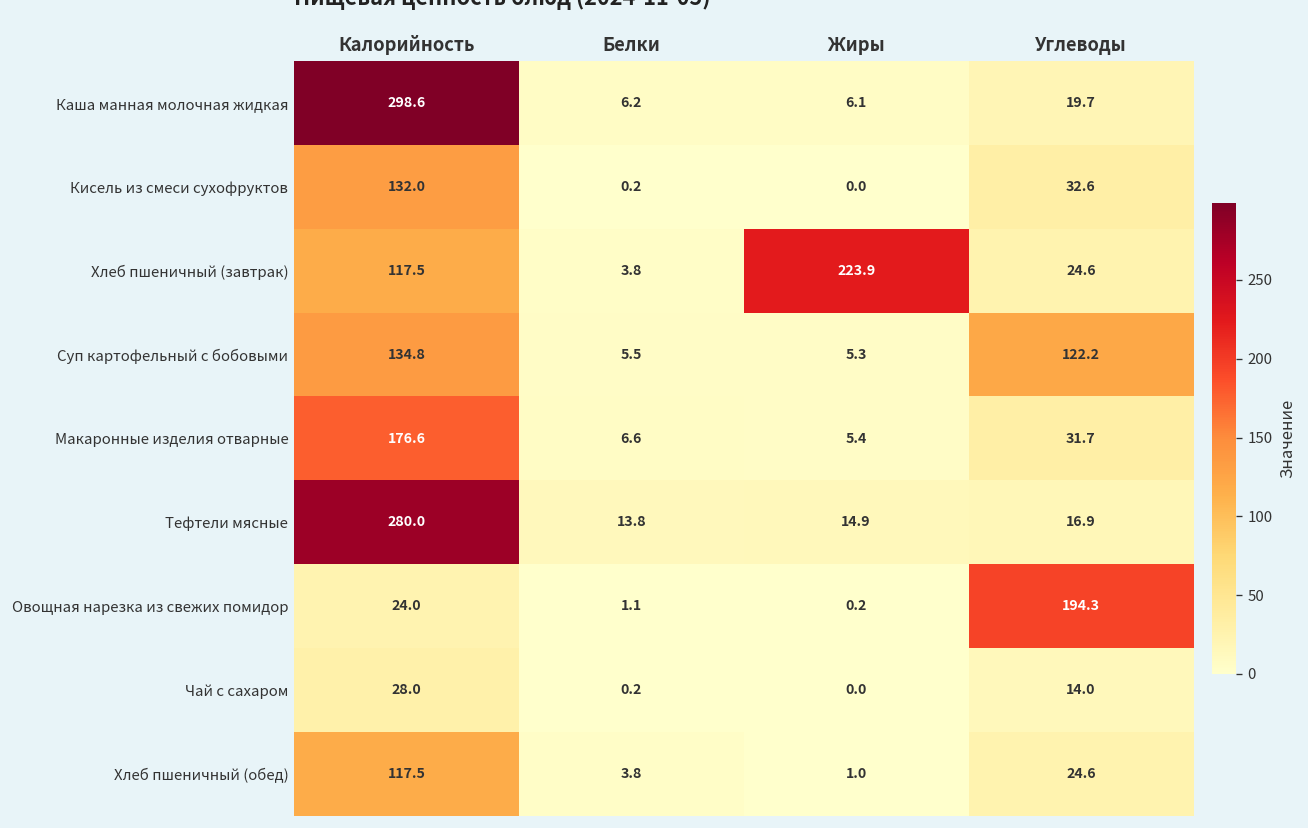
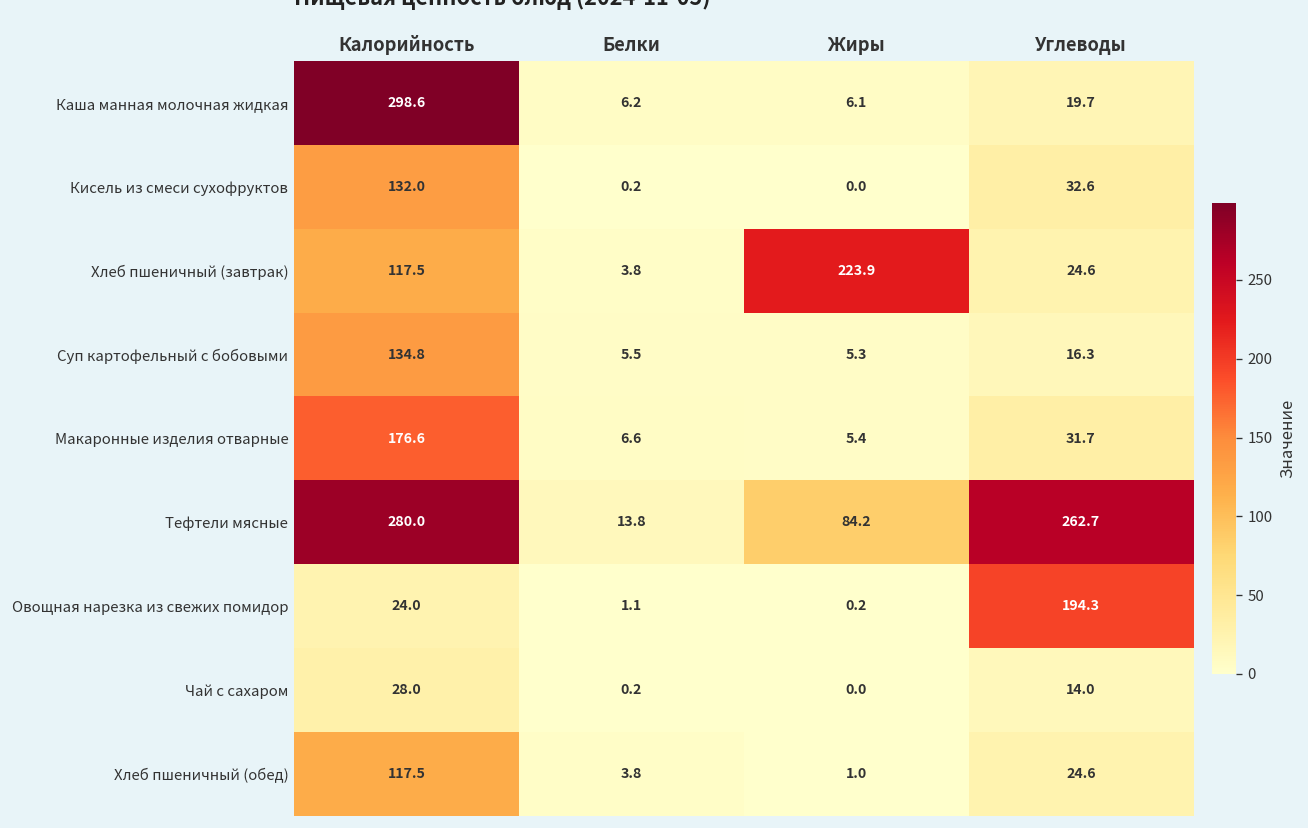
Суп картофельный с бобовыми, Углеводы: 122.2 -> 16.3
Тефтели мясные, Жиры: 14.9 -> 84.2
Тефтели мясные, Углеводы: 16.9 -> 262.7
